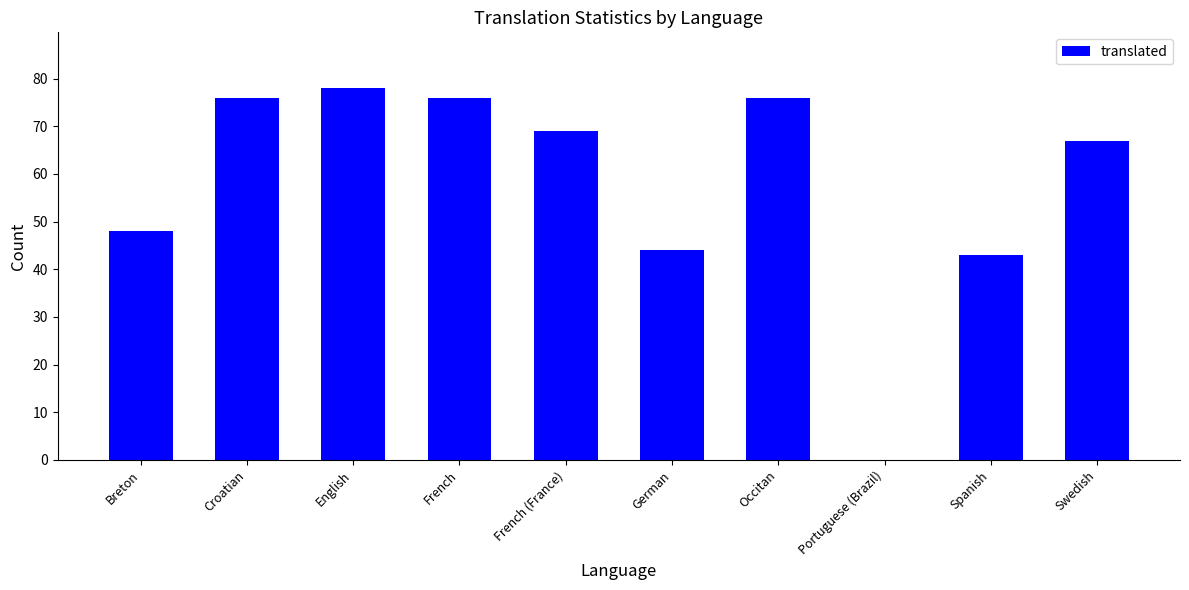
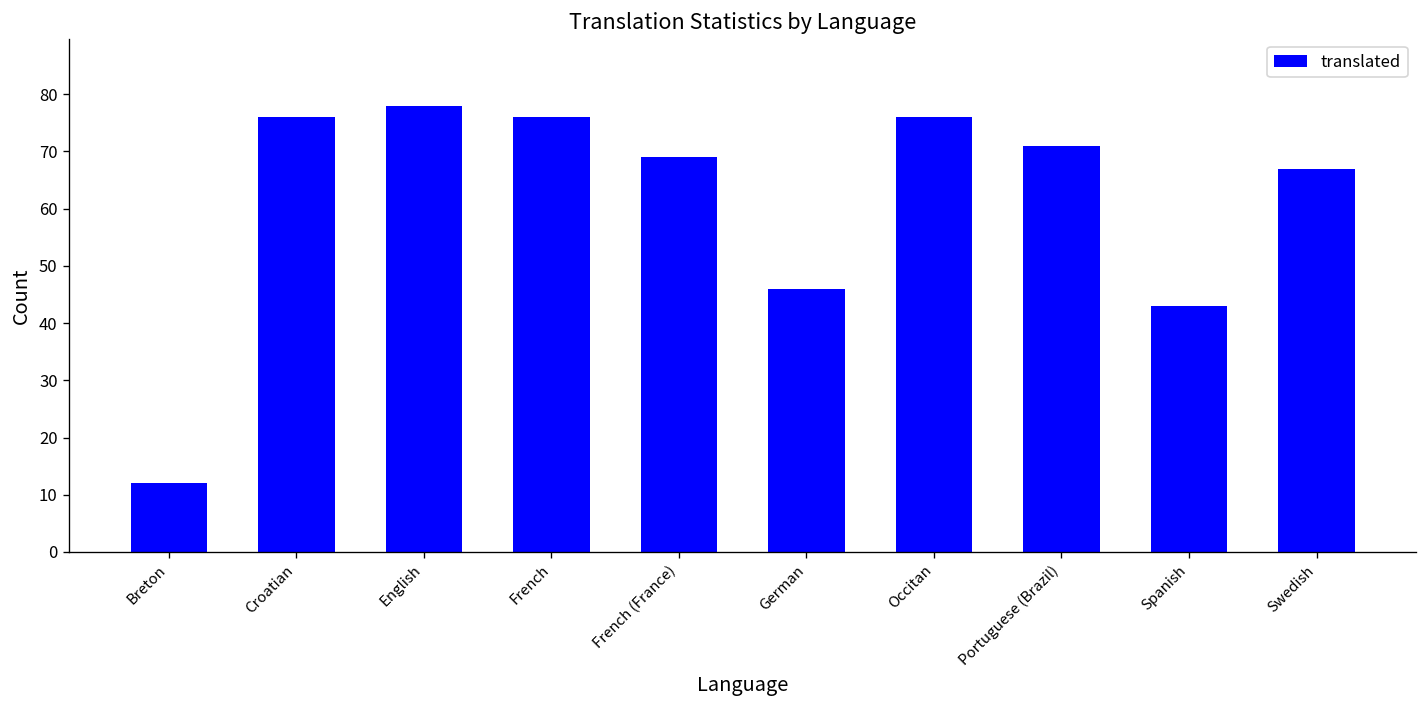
Breton: 48 -> 12
German: 44 -> 46
Portuguese (Brazil): 0 -> 71
